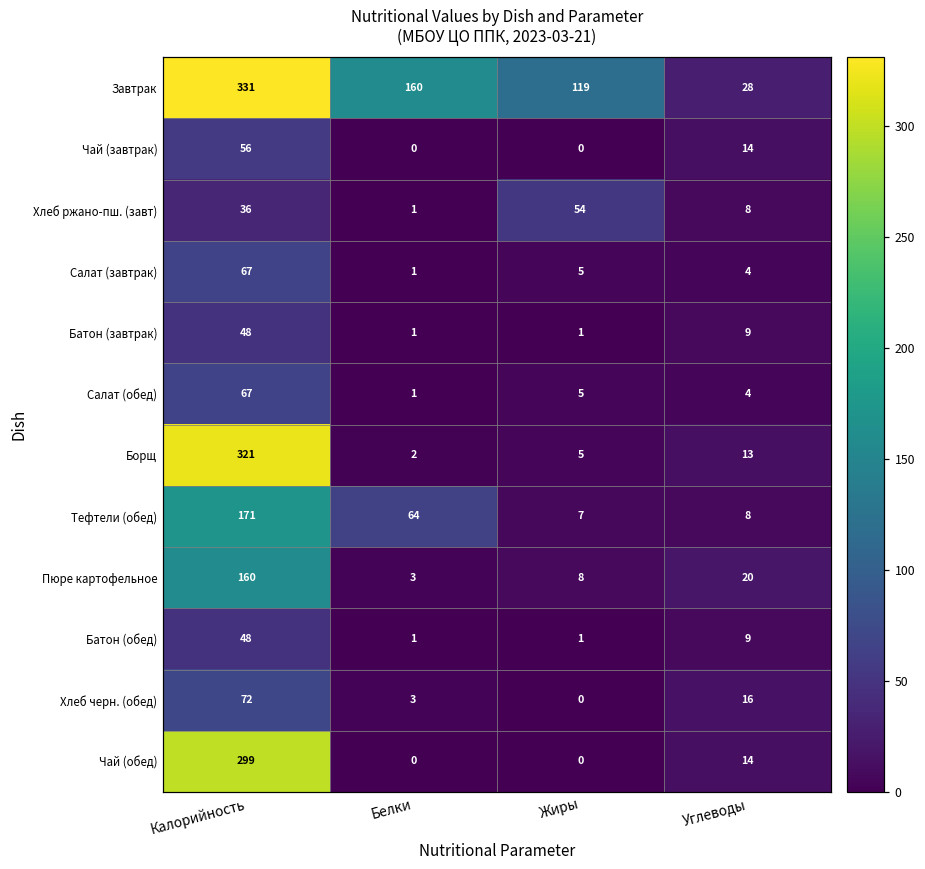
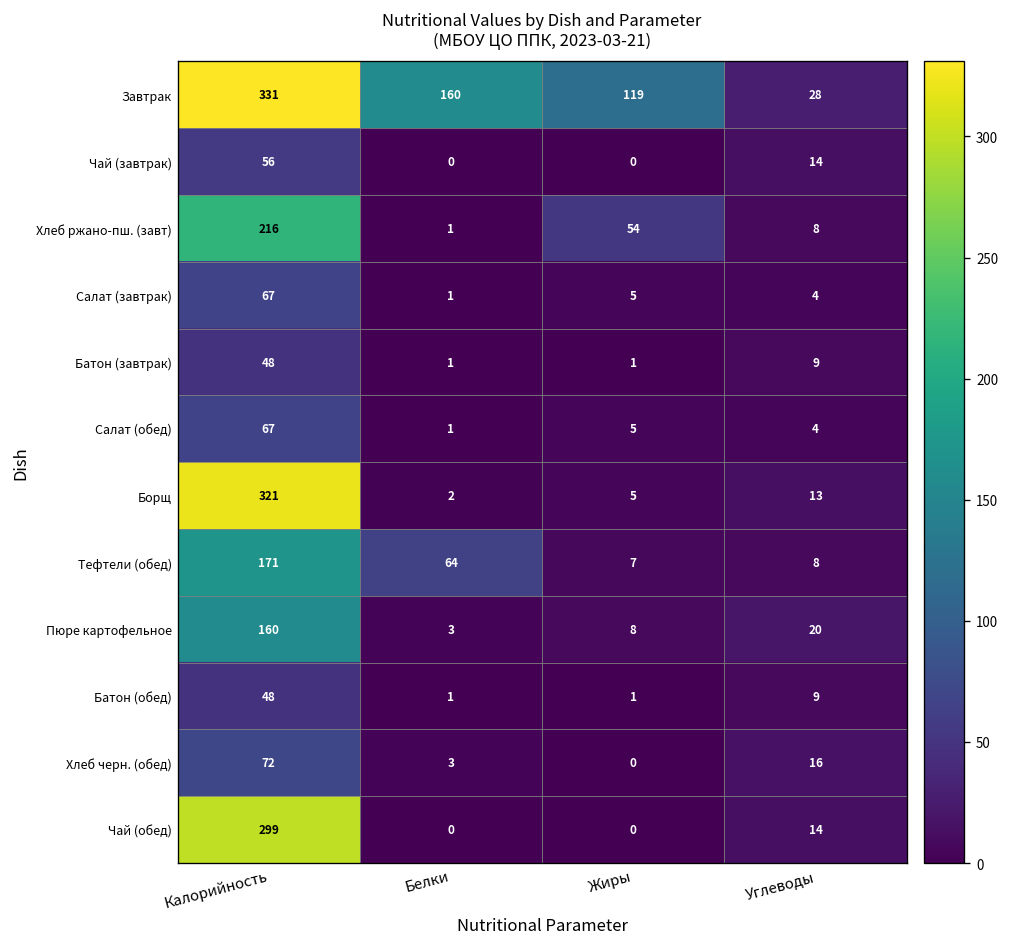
Хлеб ржано-пш. (завт), Калорийность: 36 -> 216
